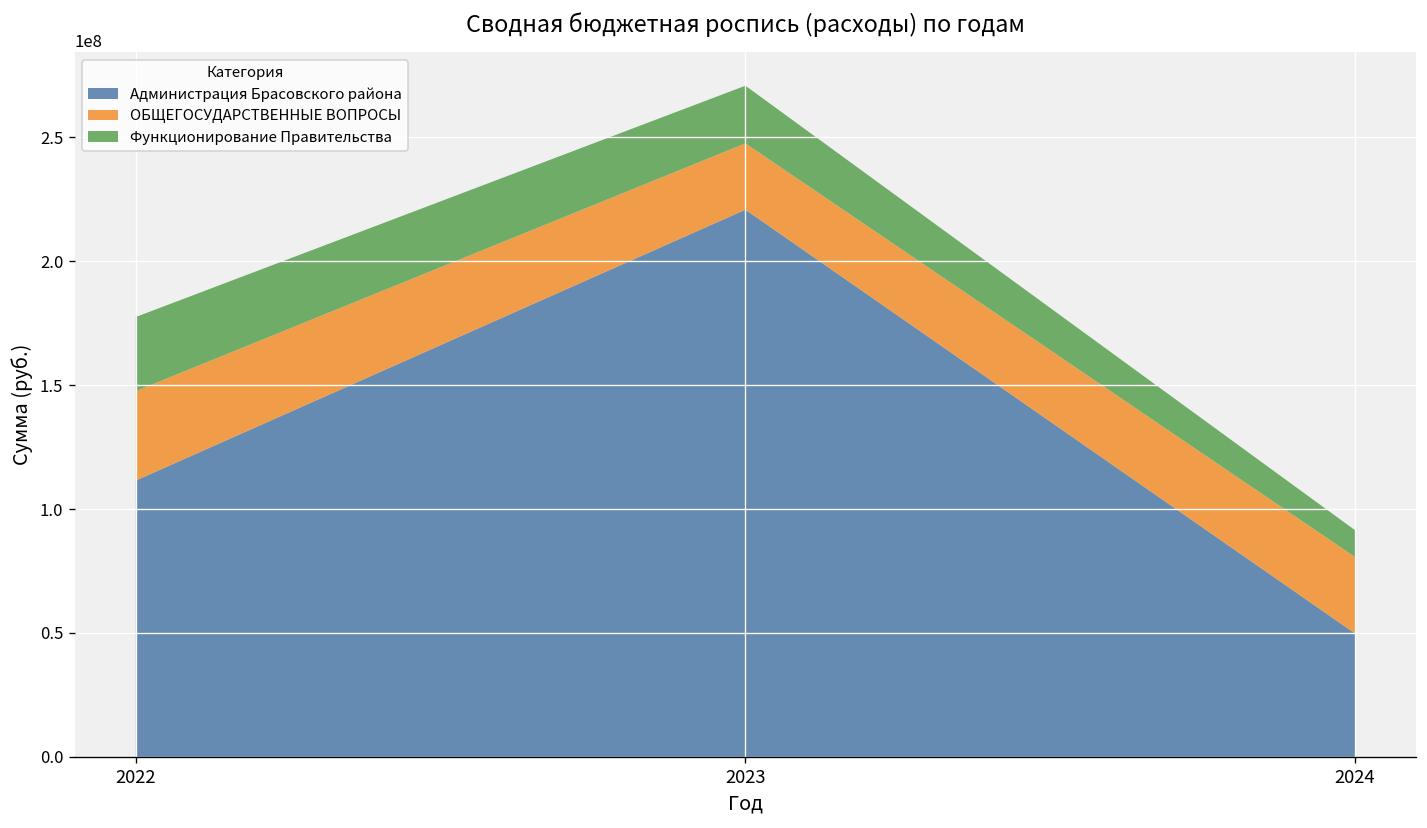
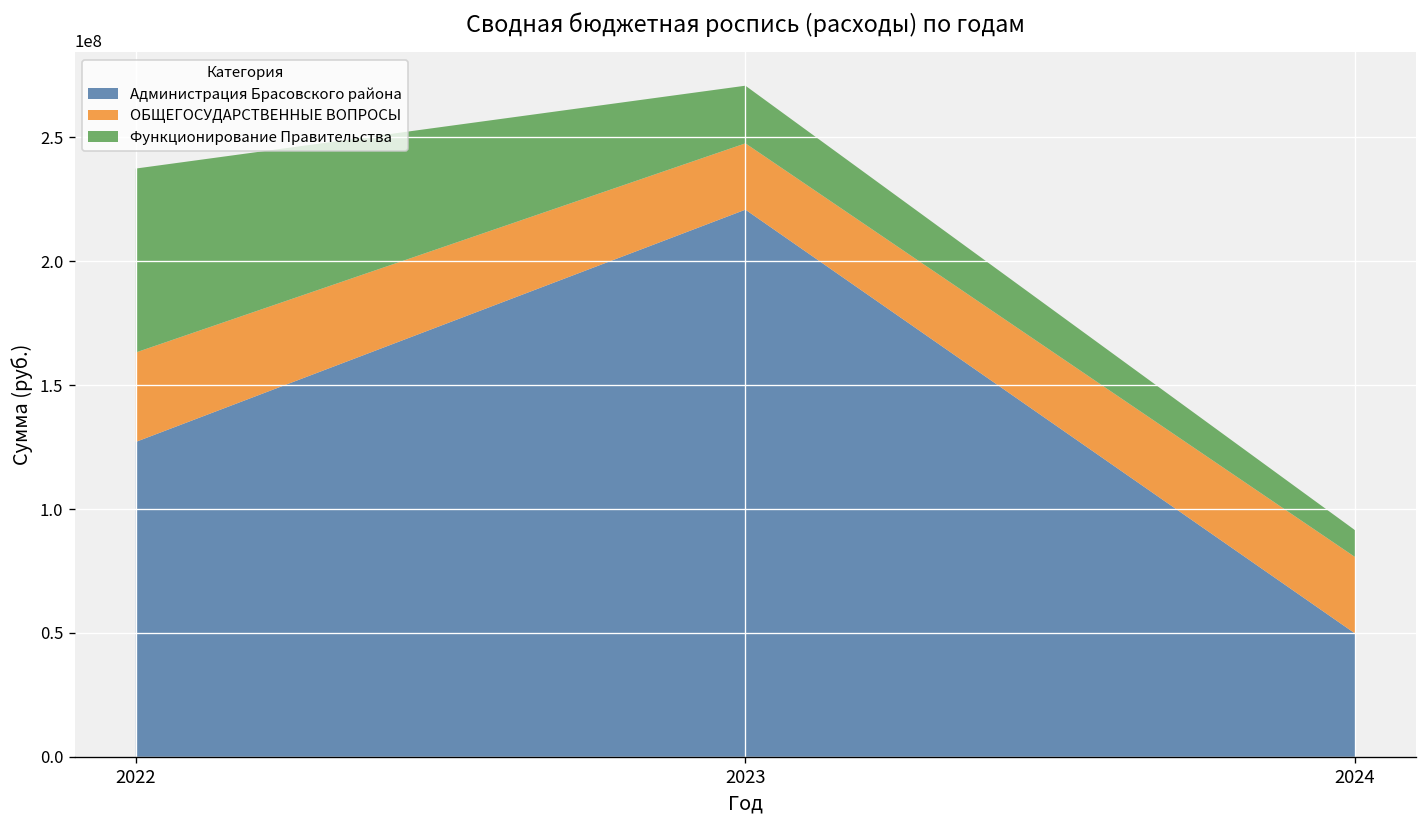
Администрация Брасовского района, 2022: 112000000 -> 127000000
Функционирование Правительства, 2022: 30000000 -> 74000000
